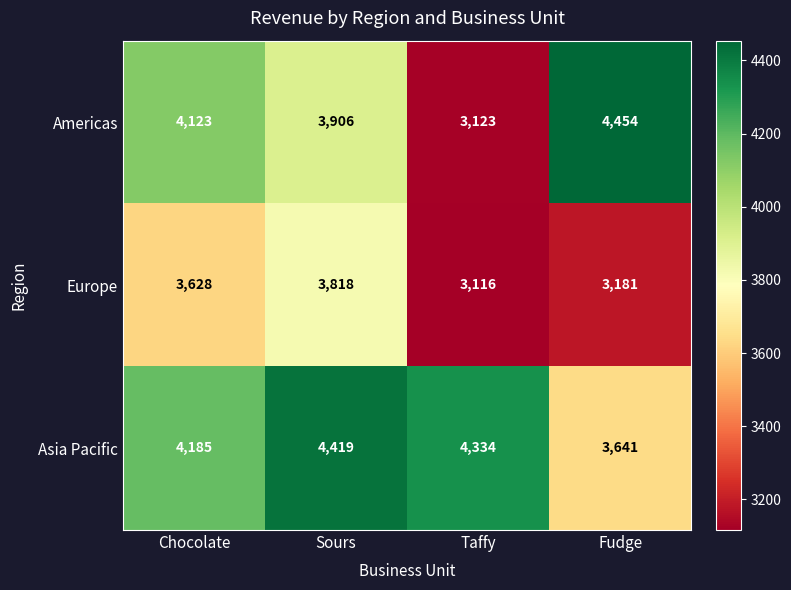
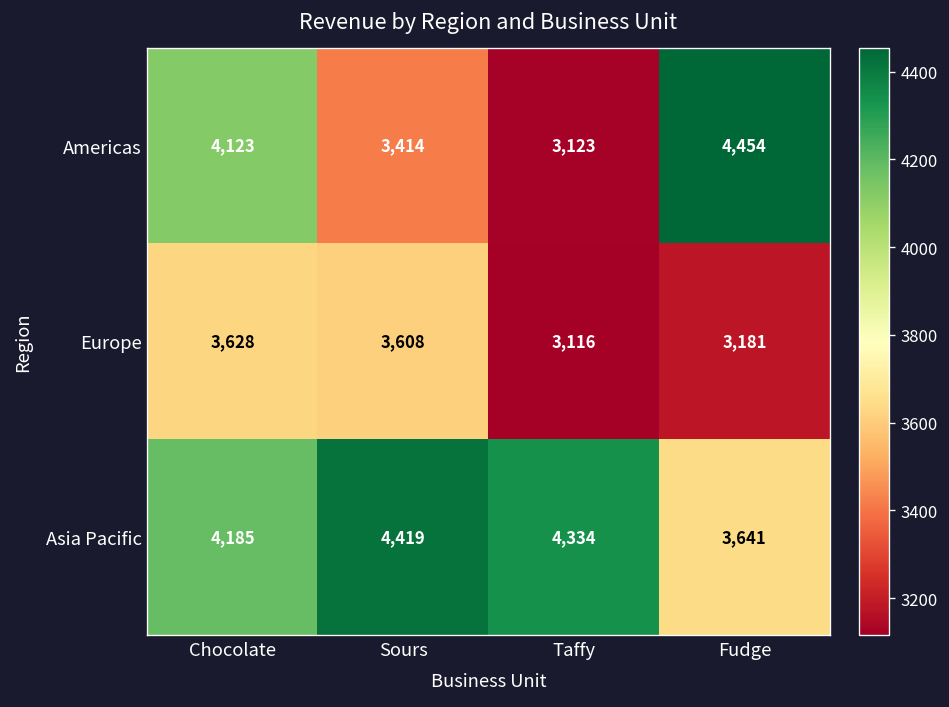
Americas, Sours: 3,906 -> 3,414
Europe, Sours: 3,818 -> 3,608
